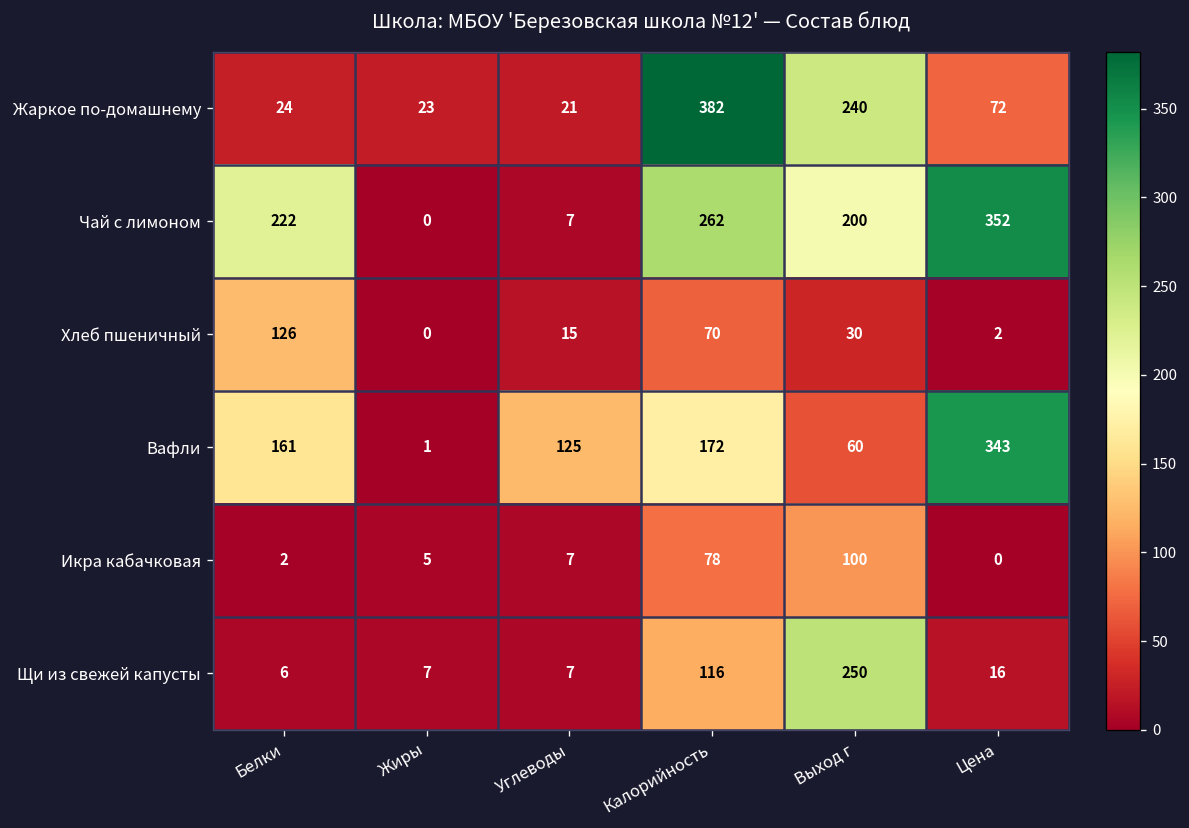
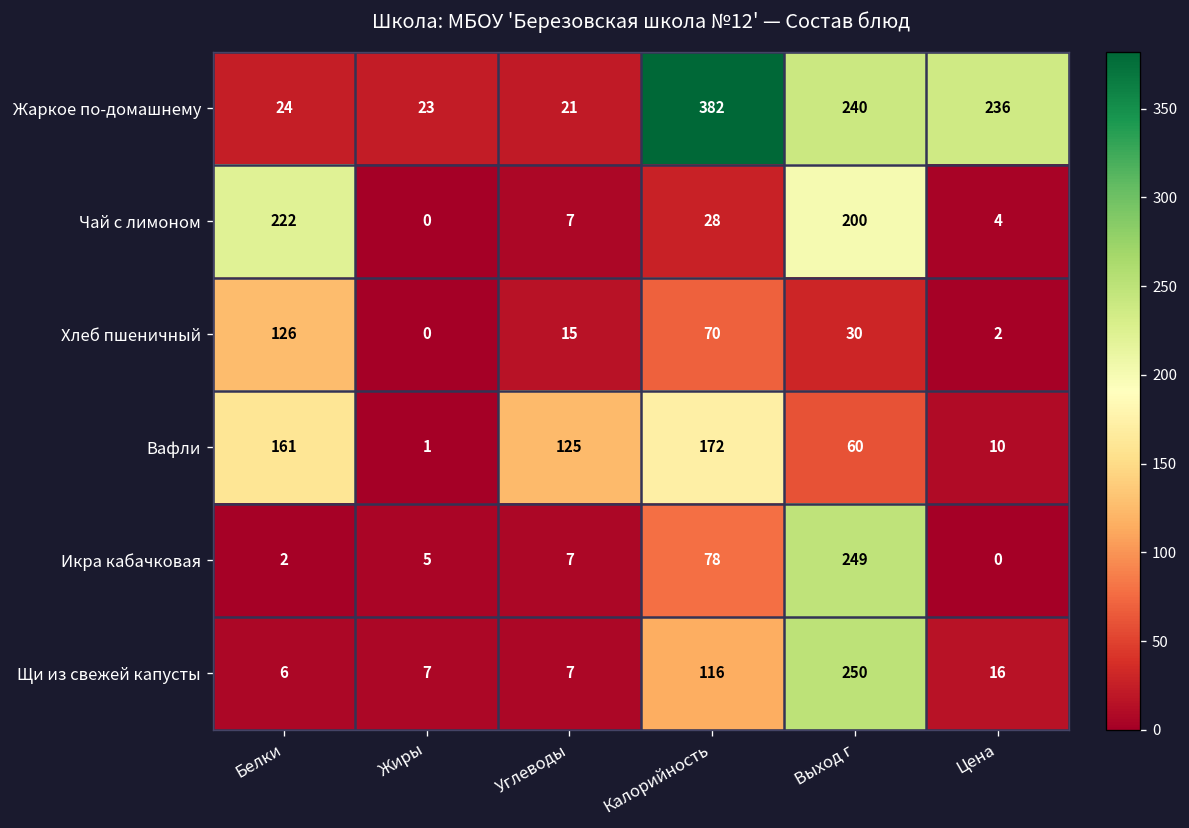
Жаркое по-домашнему, Цена: 72 -> 236
Чай с лимоном, Калорийность: 262 -> 28
Чай с лимоном, Цена: 352 -> 4
Вафли, Цена: 343 -> 10
Икра кабачковая, Выход г: 100 -> 249
